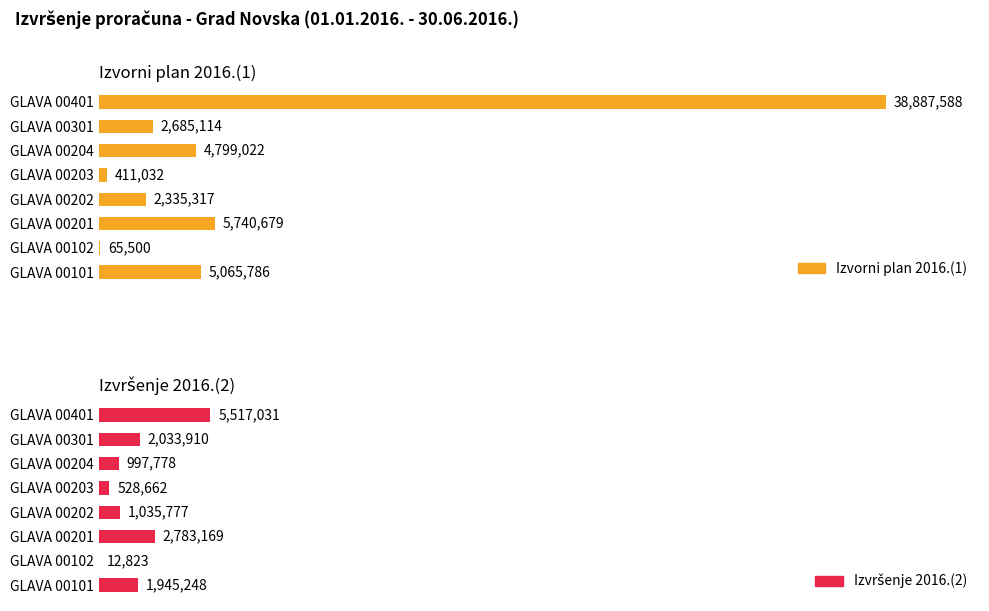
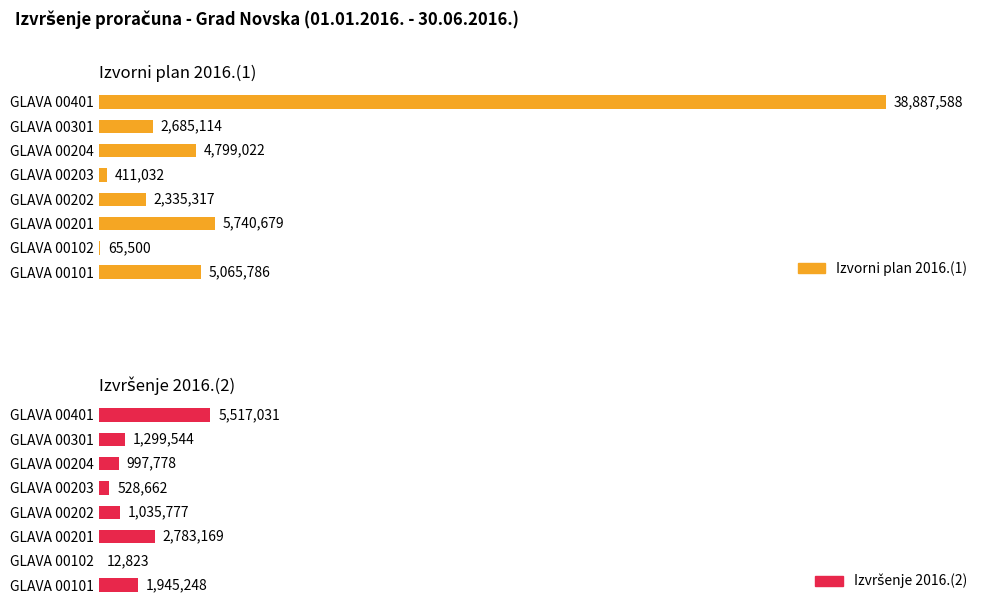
Izvršenje 2016.(2), GLAVA 00301: 2,033,910 -> 1,299,544
